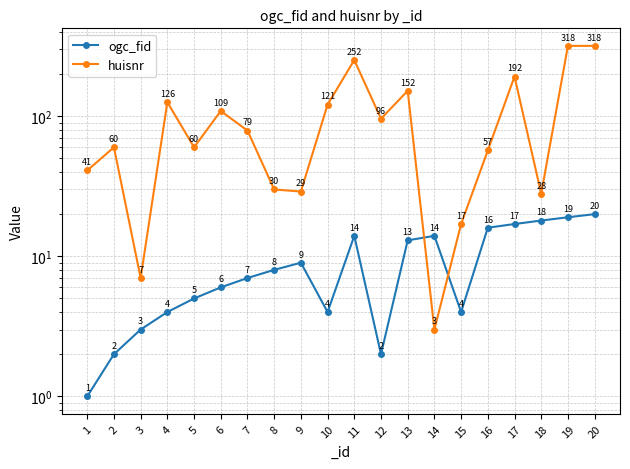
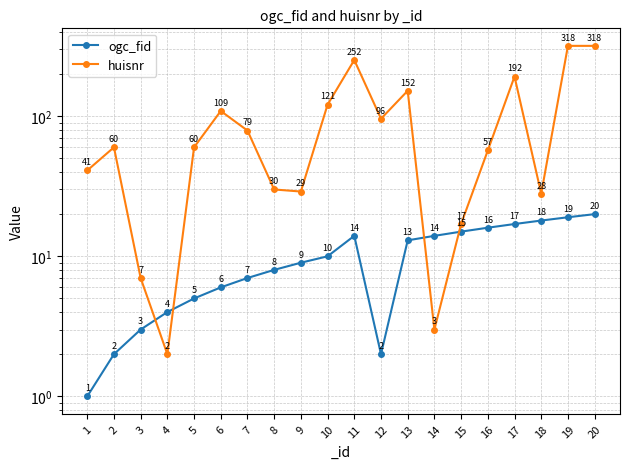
huisnr, 4: 126 -> 2
ogc_fid, 10: 4 -> 10
ogc_fid, 15: 4 -> 15
